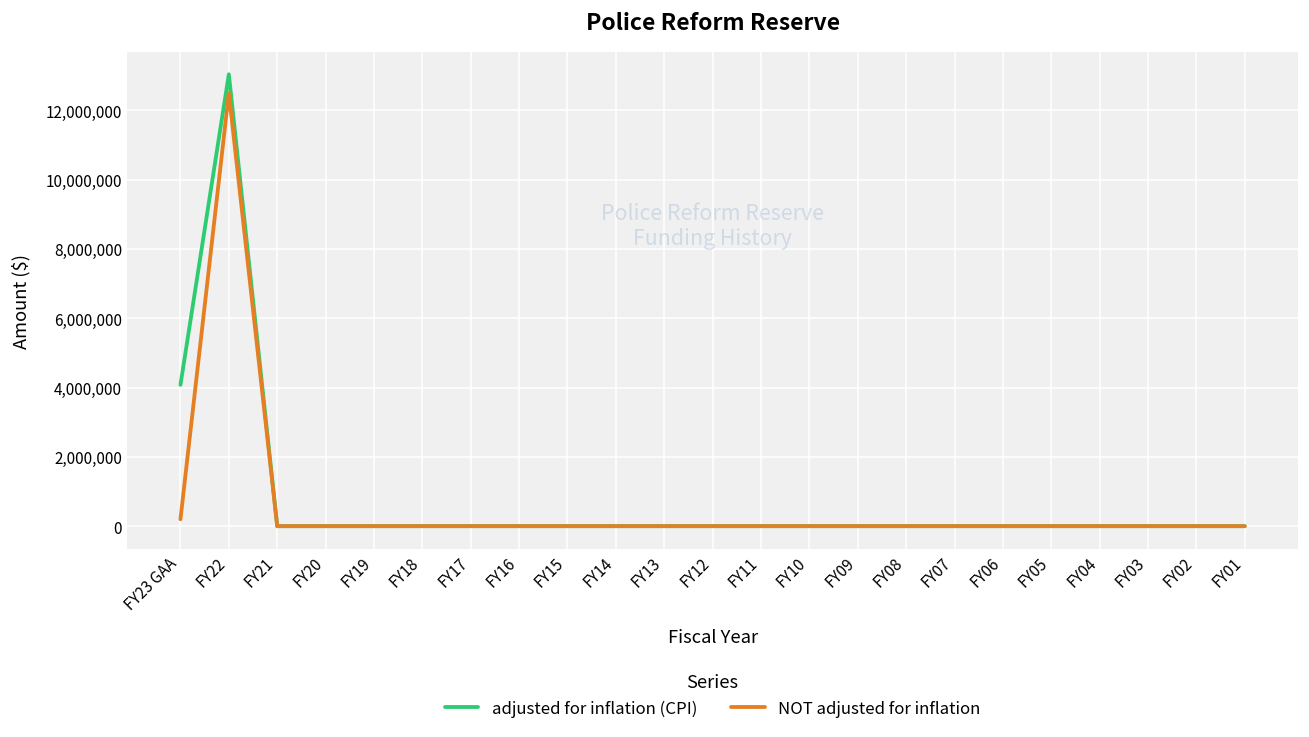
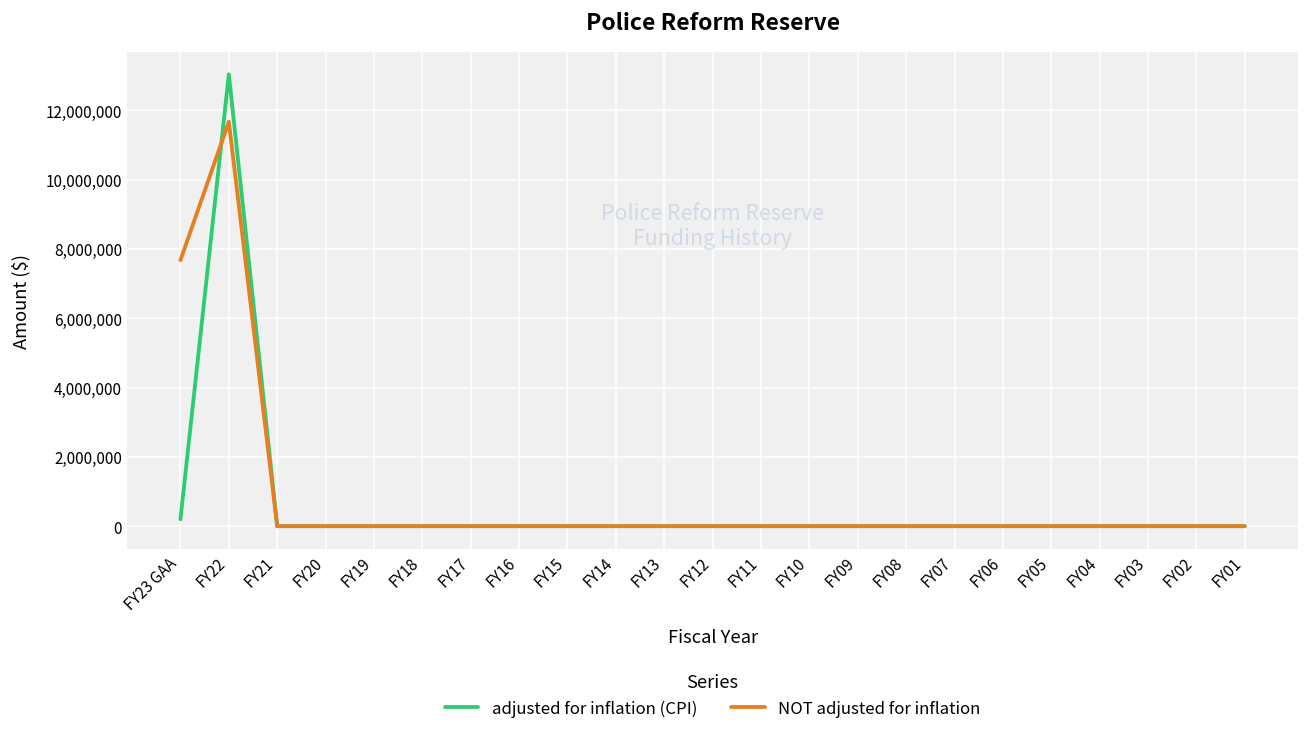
adjusted for inflation (CPI), FY23 GAA: 4,100,000 -> 200,000
NOT adjusted for inflation, FY23 GAA: 200,000 -> 7,700,000
NOT adjusted for inflation, FY22: 12,500,000 -> 11,700,000
